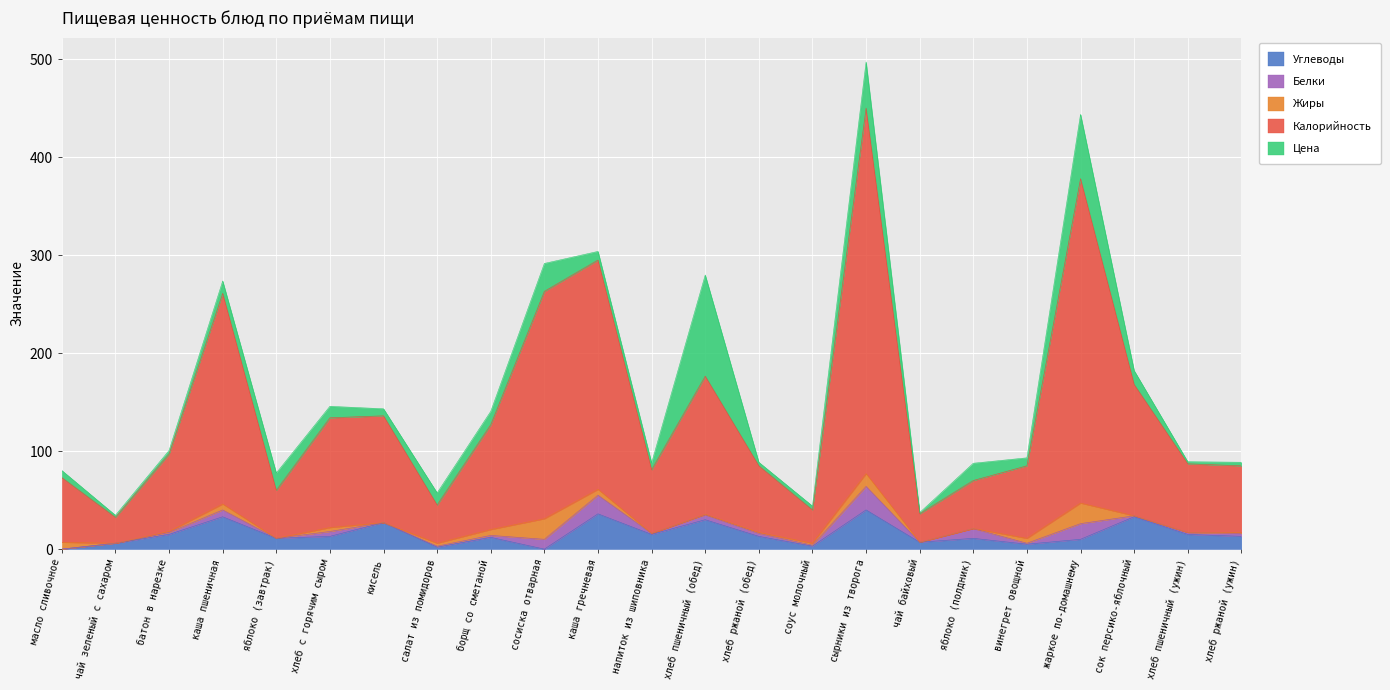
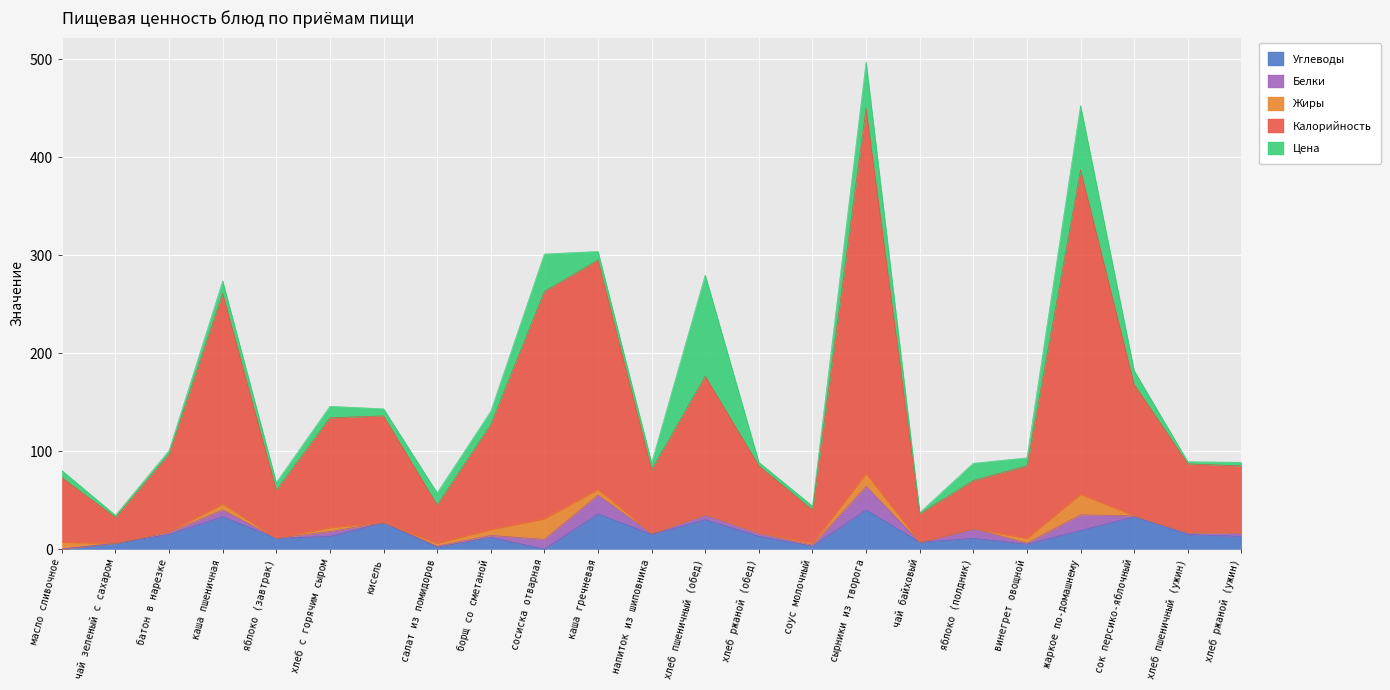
Цена, яблоко (завтрак): 20 -> 10
Цена, сосиска отварная: 30 -> 40
Углеводы, жаркое по-домашнему: 10 -> 20
